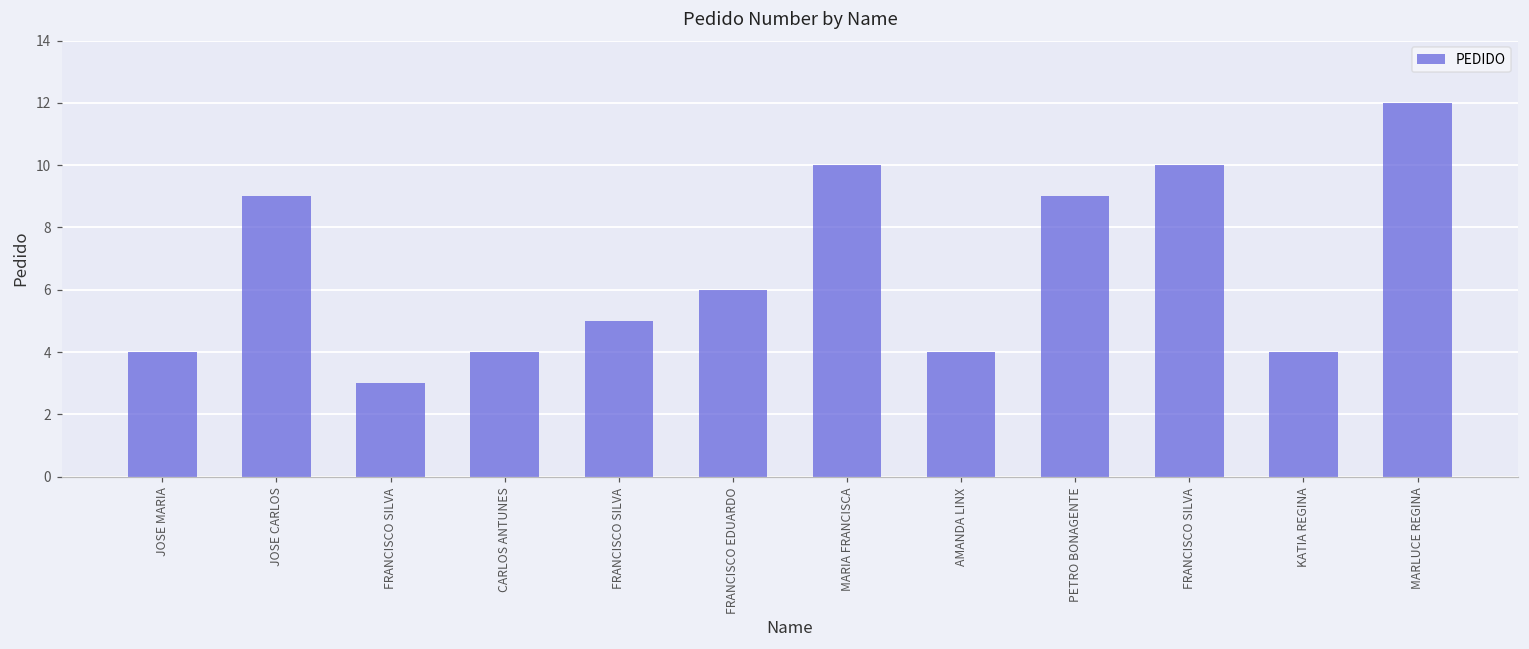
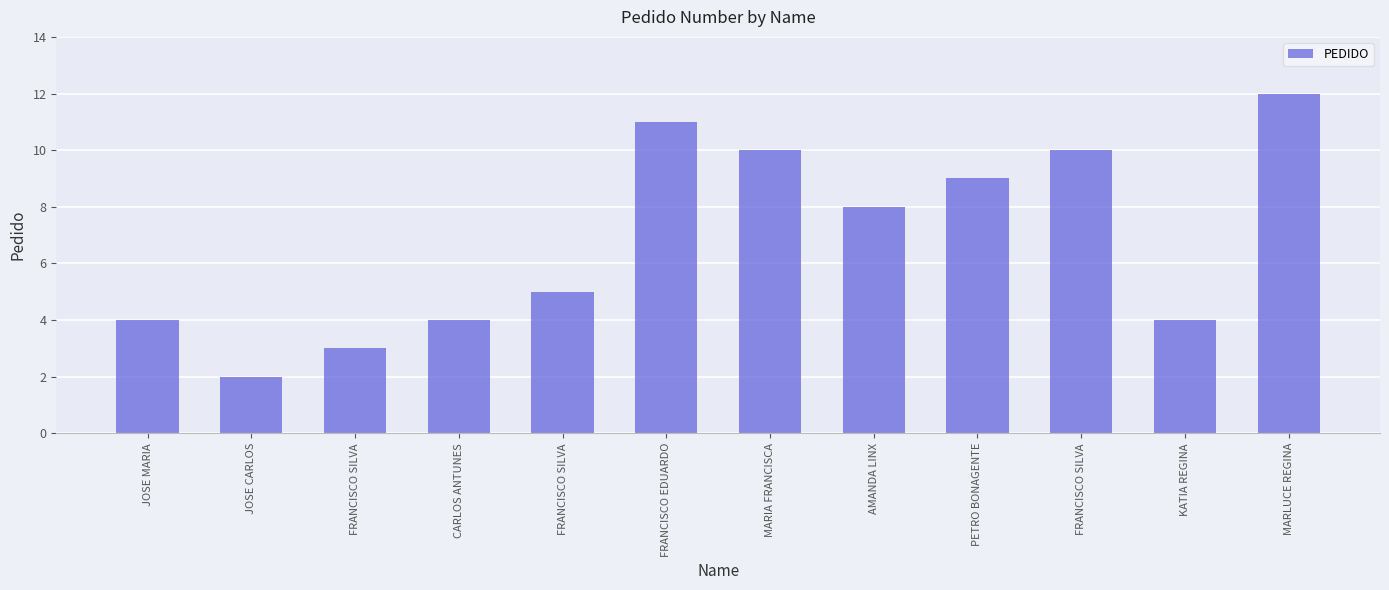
JOSE CARLOS: 9 -> 2
FRANCISCO EDUARDO: 6 -> 11
AMANDA LINX: 4 -> 8
